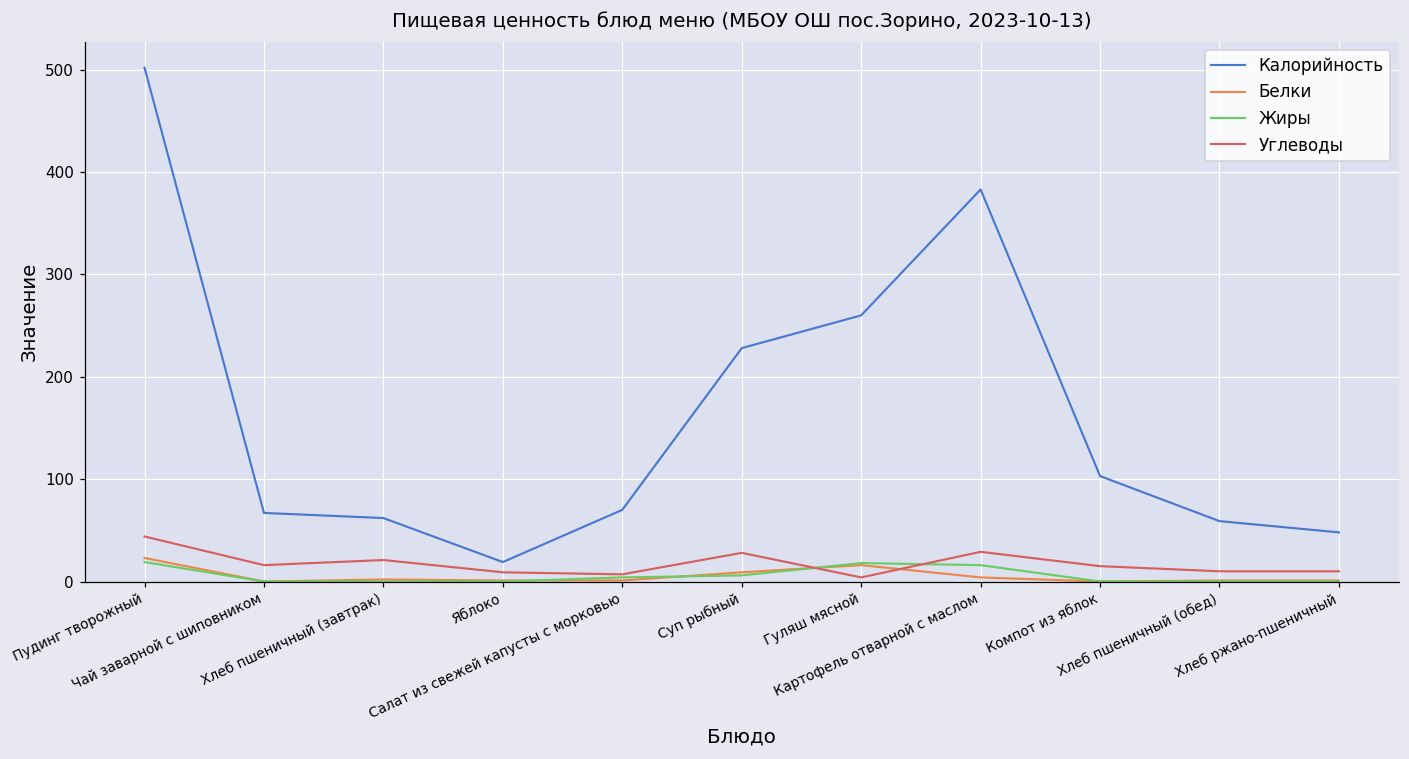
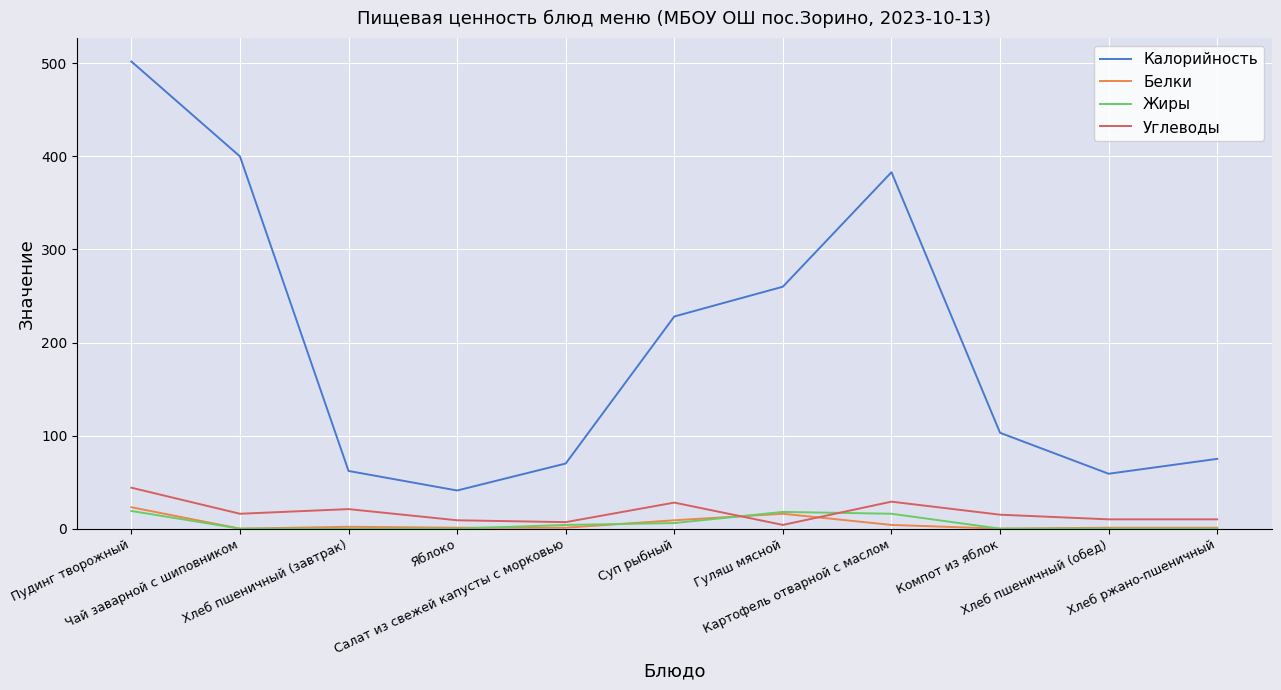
Калорийность, Чай заварной с шиповником: 70 -> 400
Калорийность, Яблоко: 20 -> 40
Калорийность, Хлеб ржано-пшеничный: 50 -> 80
